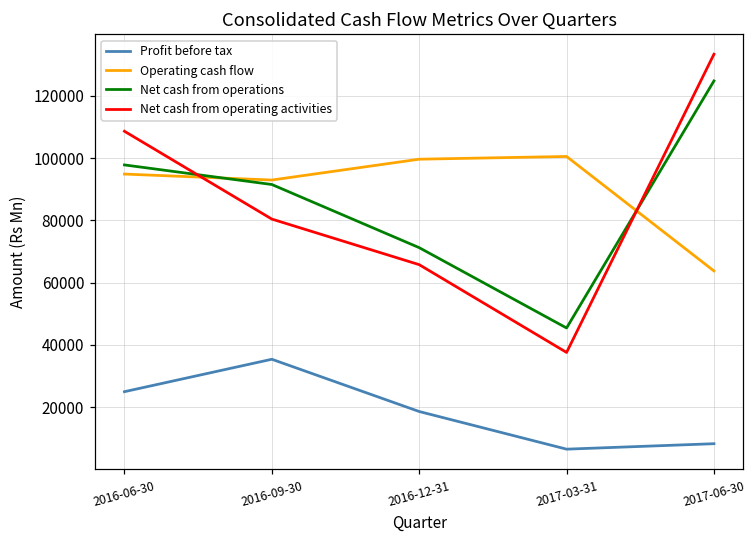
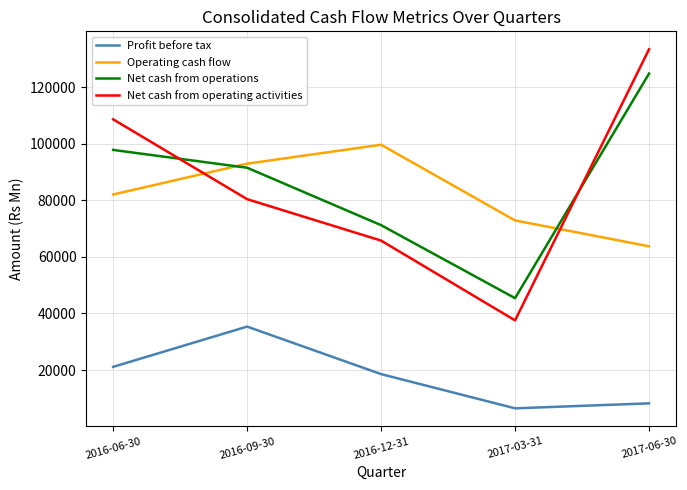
Profit before tax, 2016-06-30: 25000 -> 21000
Operating cash flow, 2016-06-30: 95000 -> 82000
Operating cash flow, 2017-03-31: 101000 -> 73000
